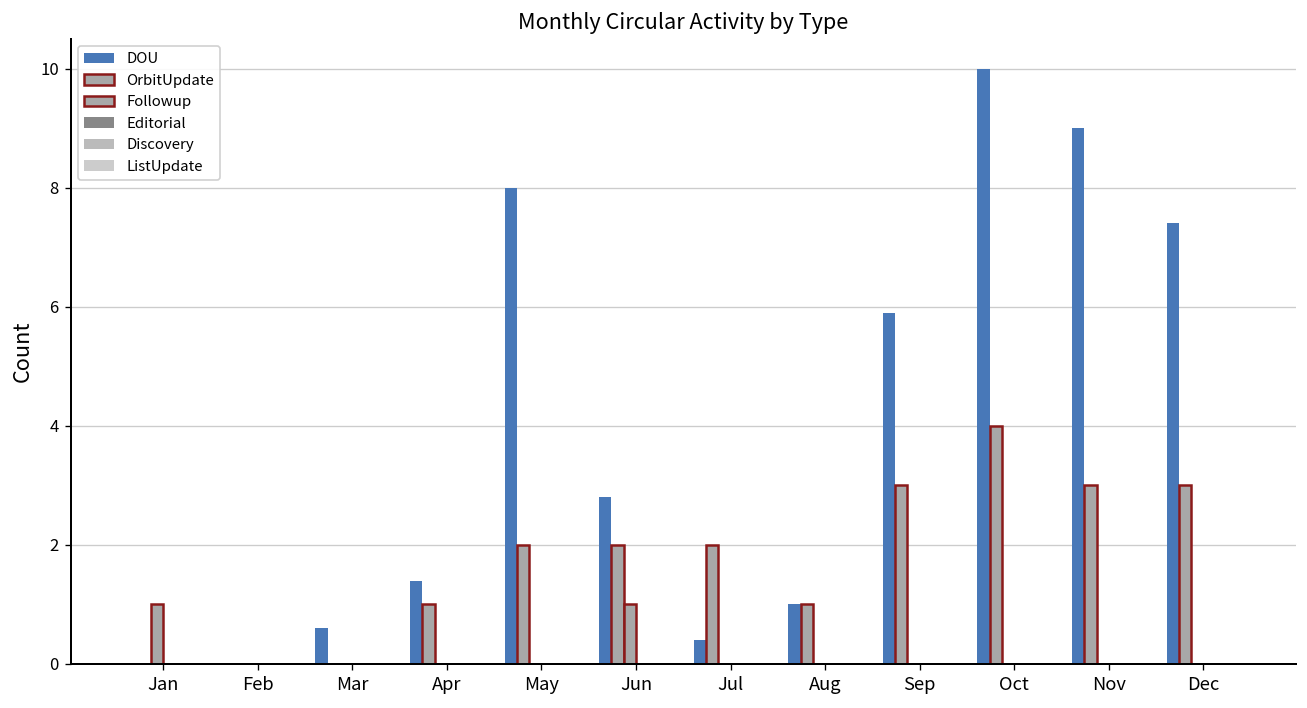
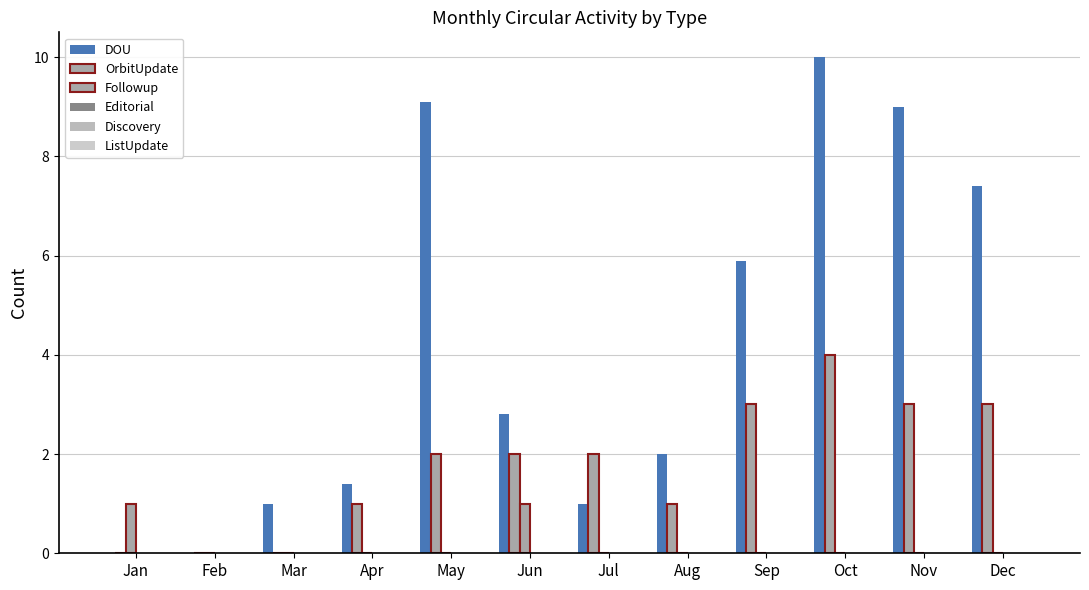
DOU, Mar: 0.6 -> 1.0
DOU, May: 8.0 -> 9.1
DOU, Jul: 0.4 -> 1.0
DOU, Aug: 1 -> 2
